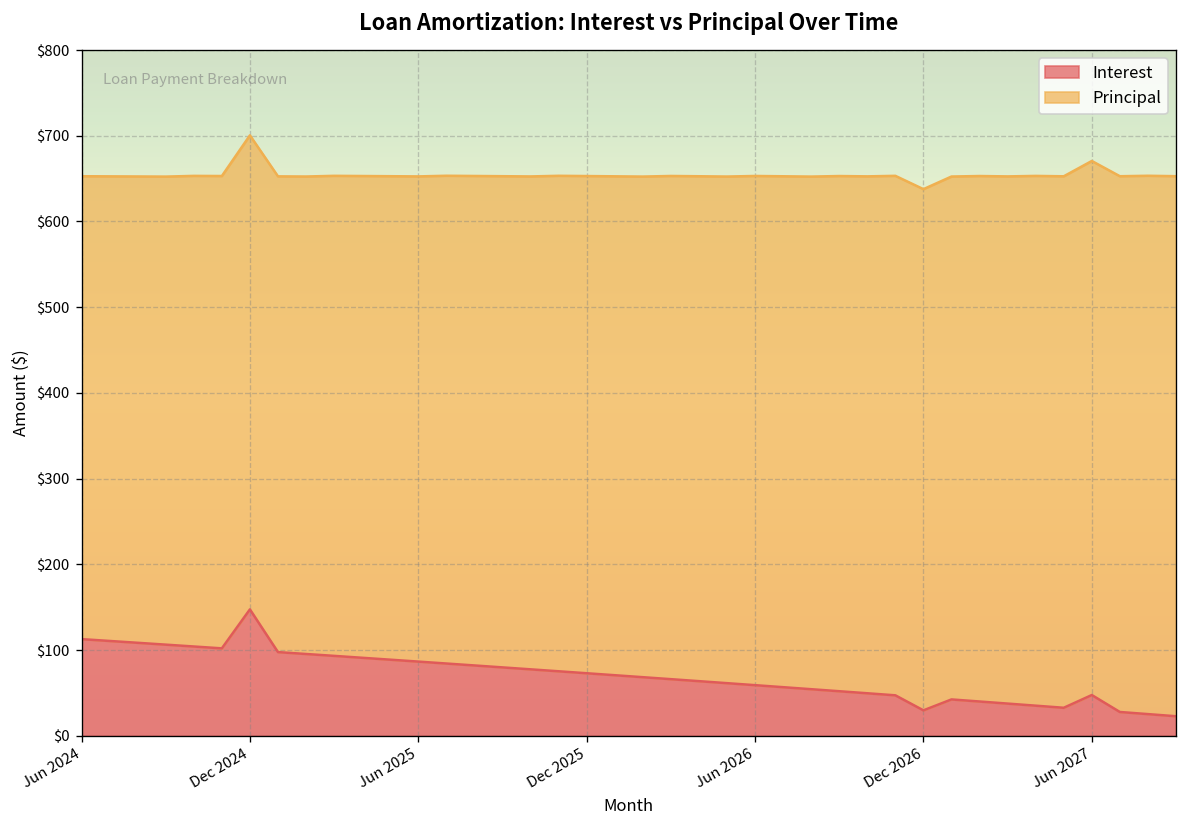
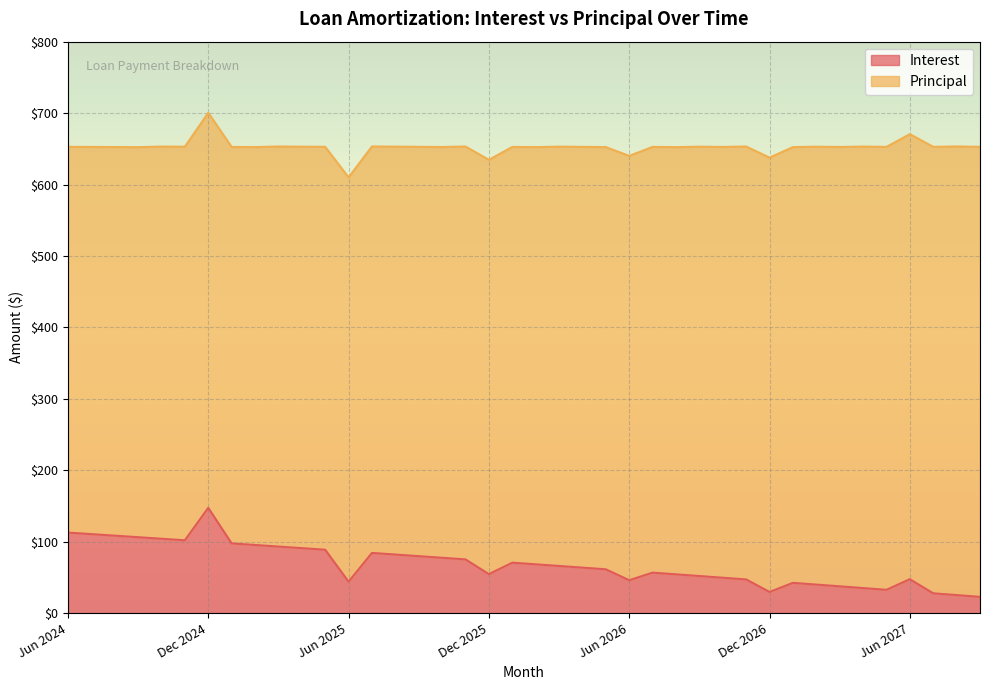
Interest, Jun 2025: $90 -> $40
Interest, Dec 2025: $70 -> $50
Interest, Jun 2026: $60 -> $50
